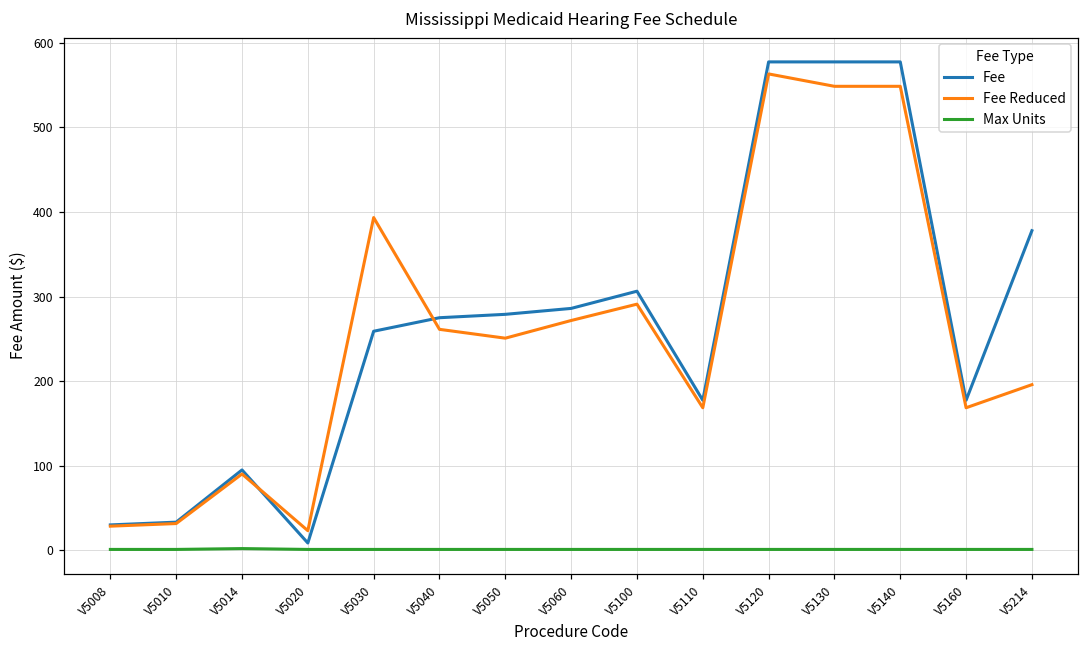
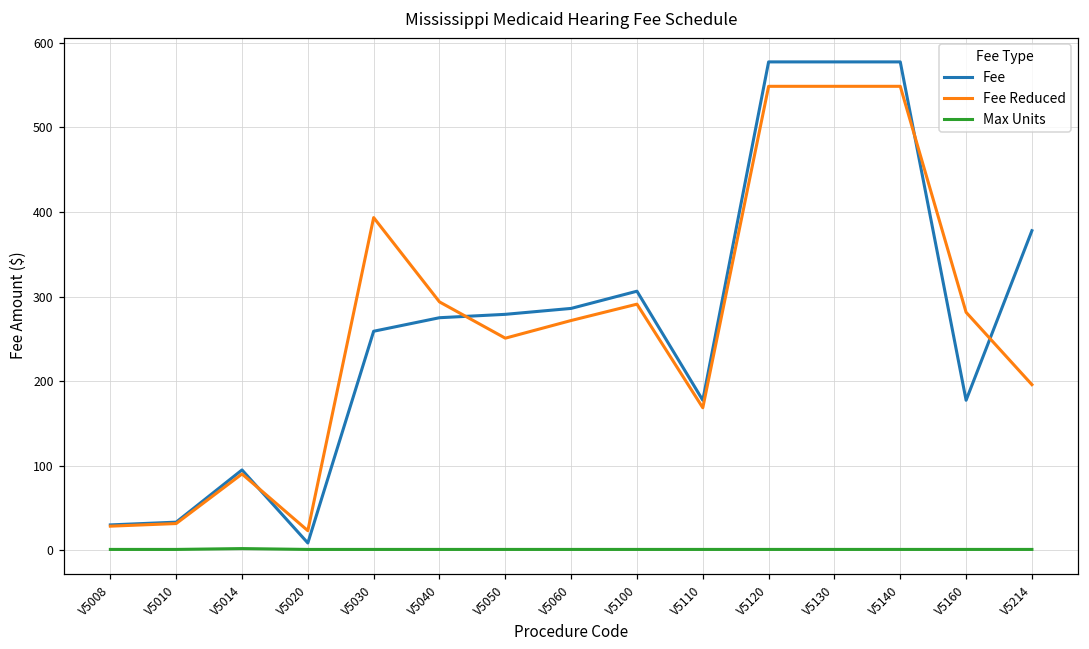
Fee Reduced, V5040: 260 -> 290
Fee Reduced, V5120: 560 -> 550
Fee Reduced, V5160: 170 -> 280
